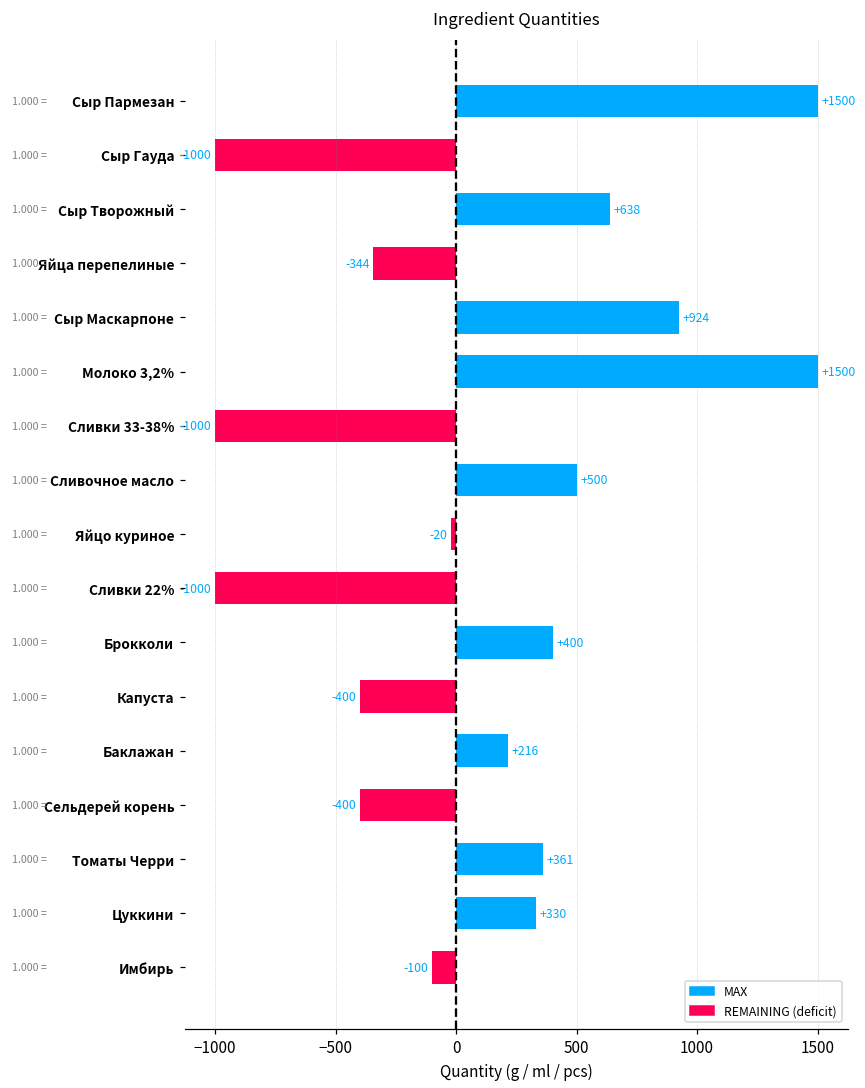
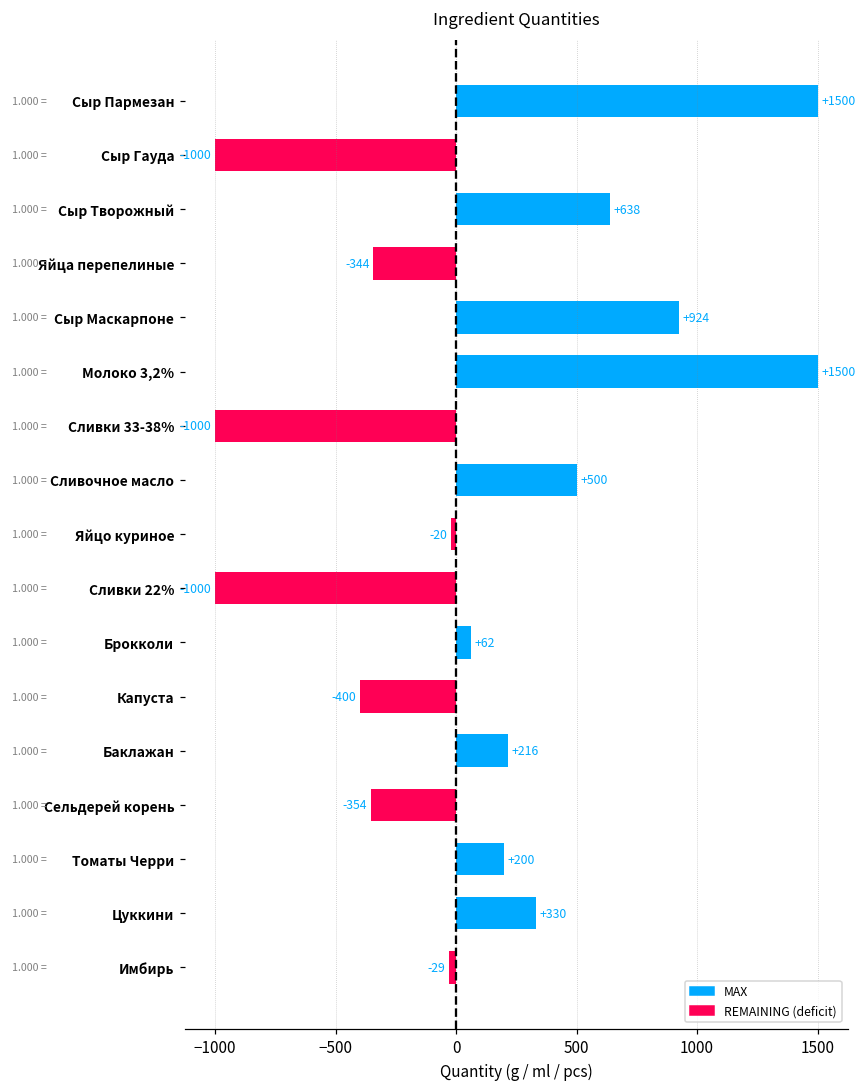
Брокколи: +400 -> +62
Сельдерей корень: -400 -> -354
Томаты Черри: +361 -> +200
Имбирь: -100 -> -29
